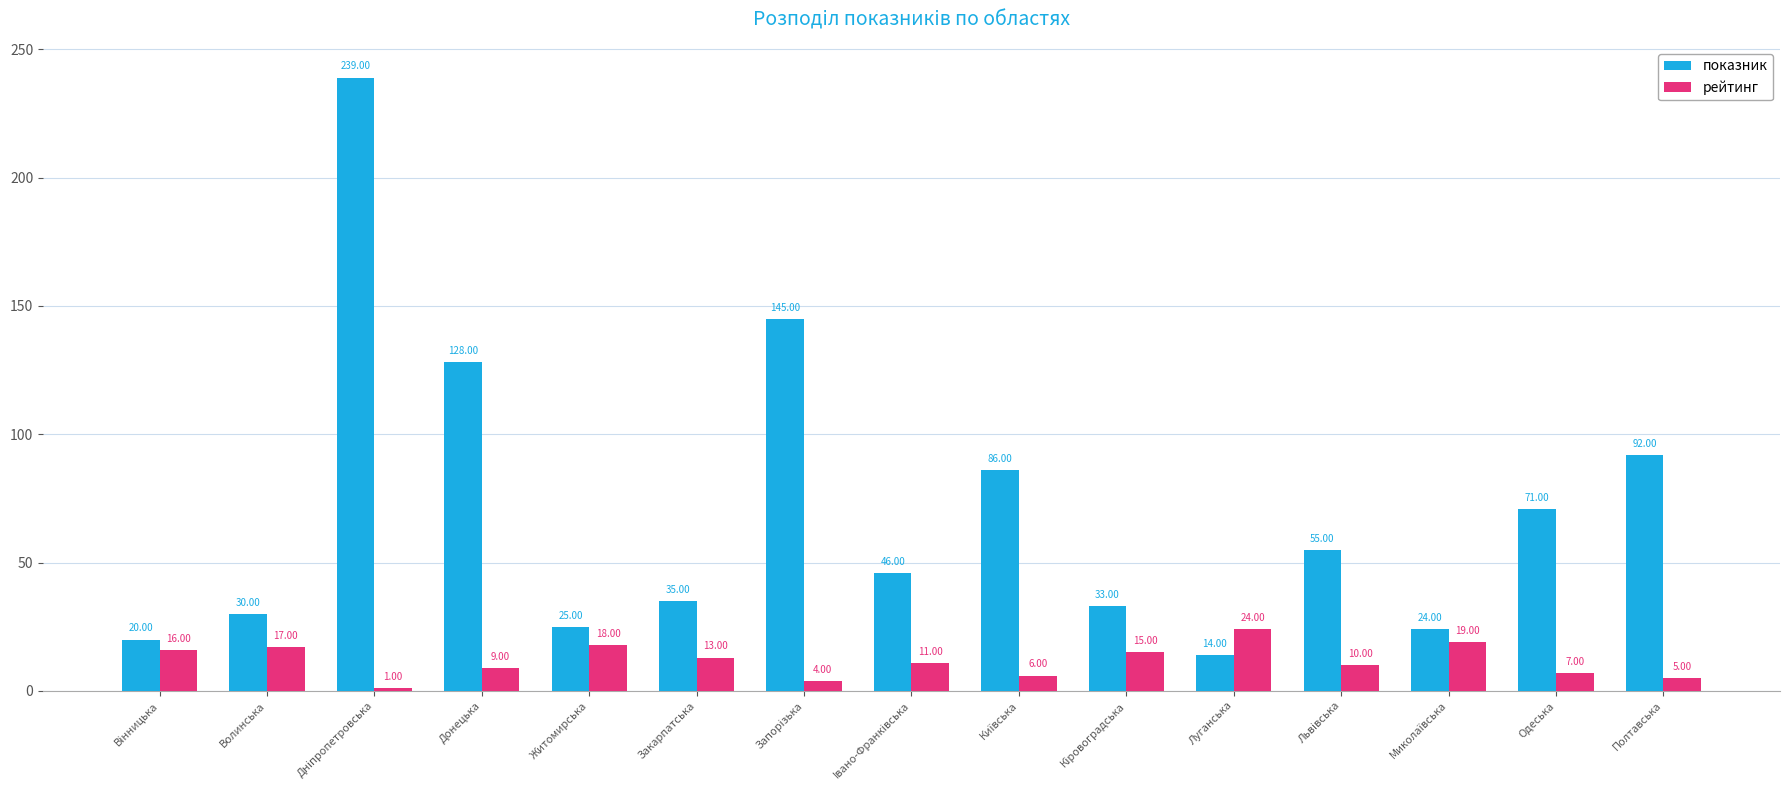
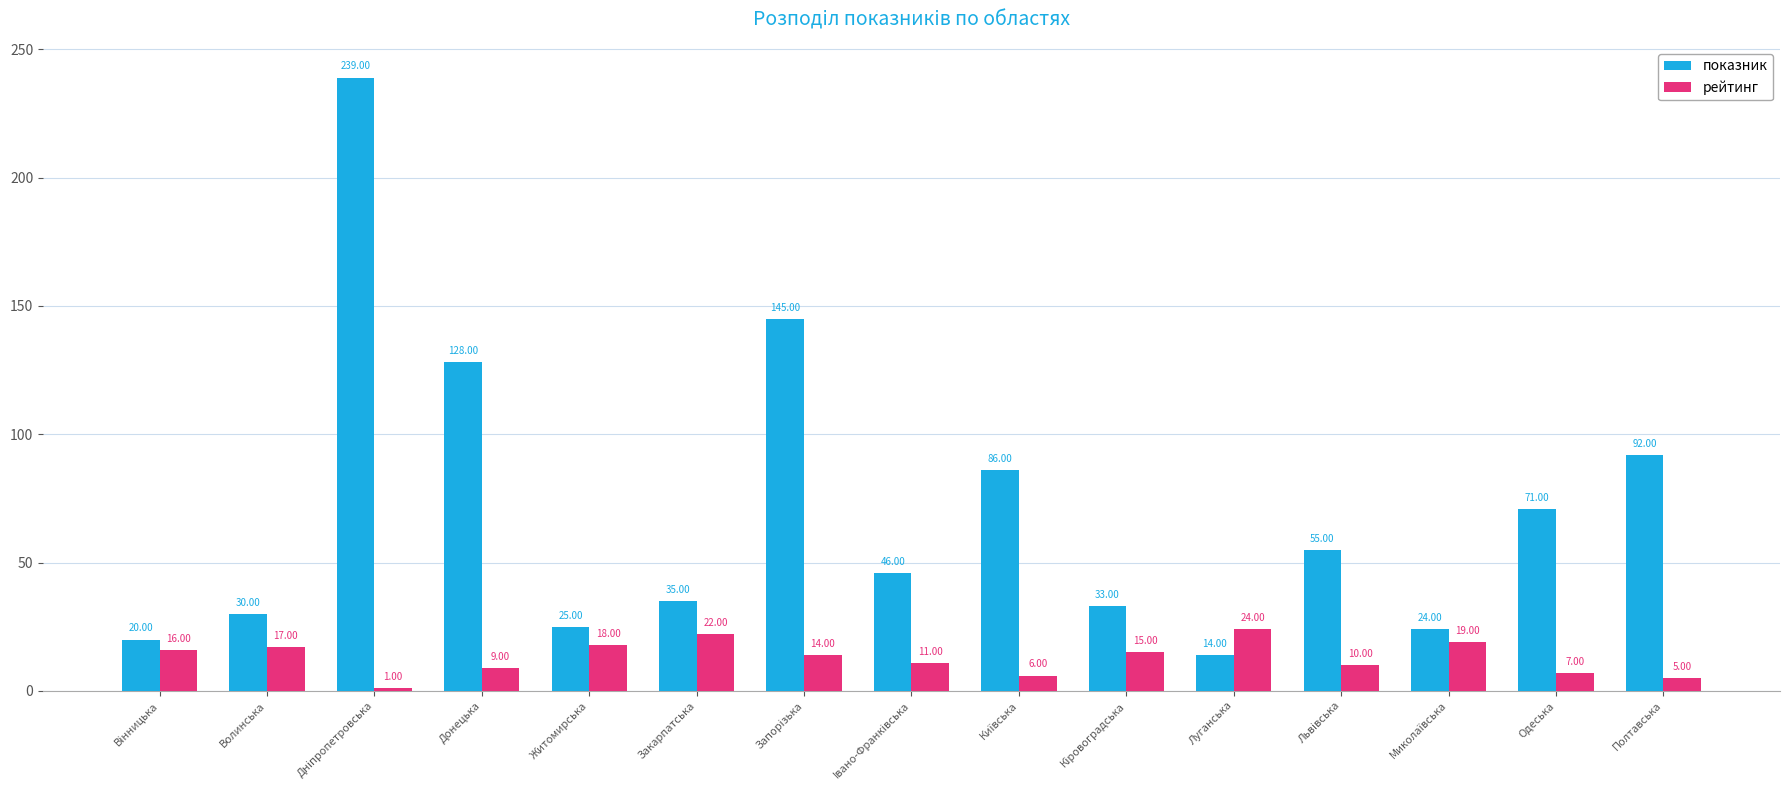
рейтинг, Закарпатська: 13.00 -> 22.00
рейтинг, Запорізька: 4.00 -> 14.00
